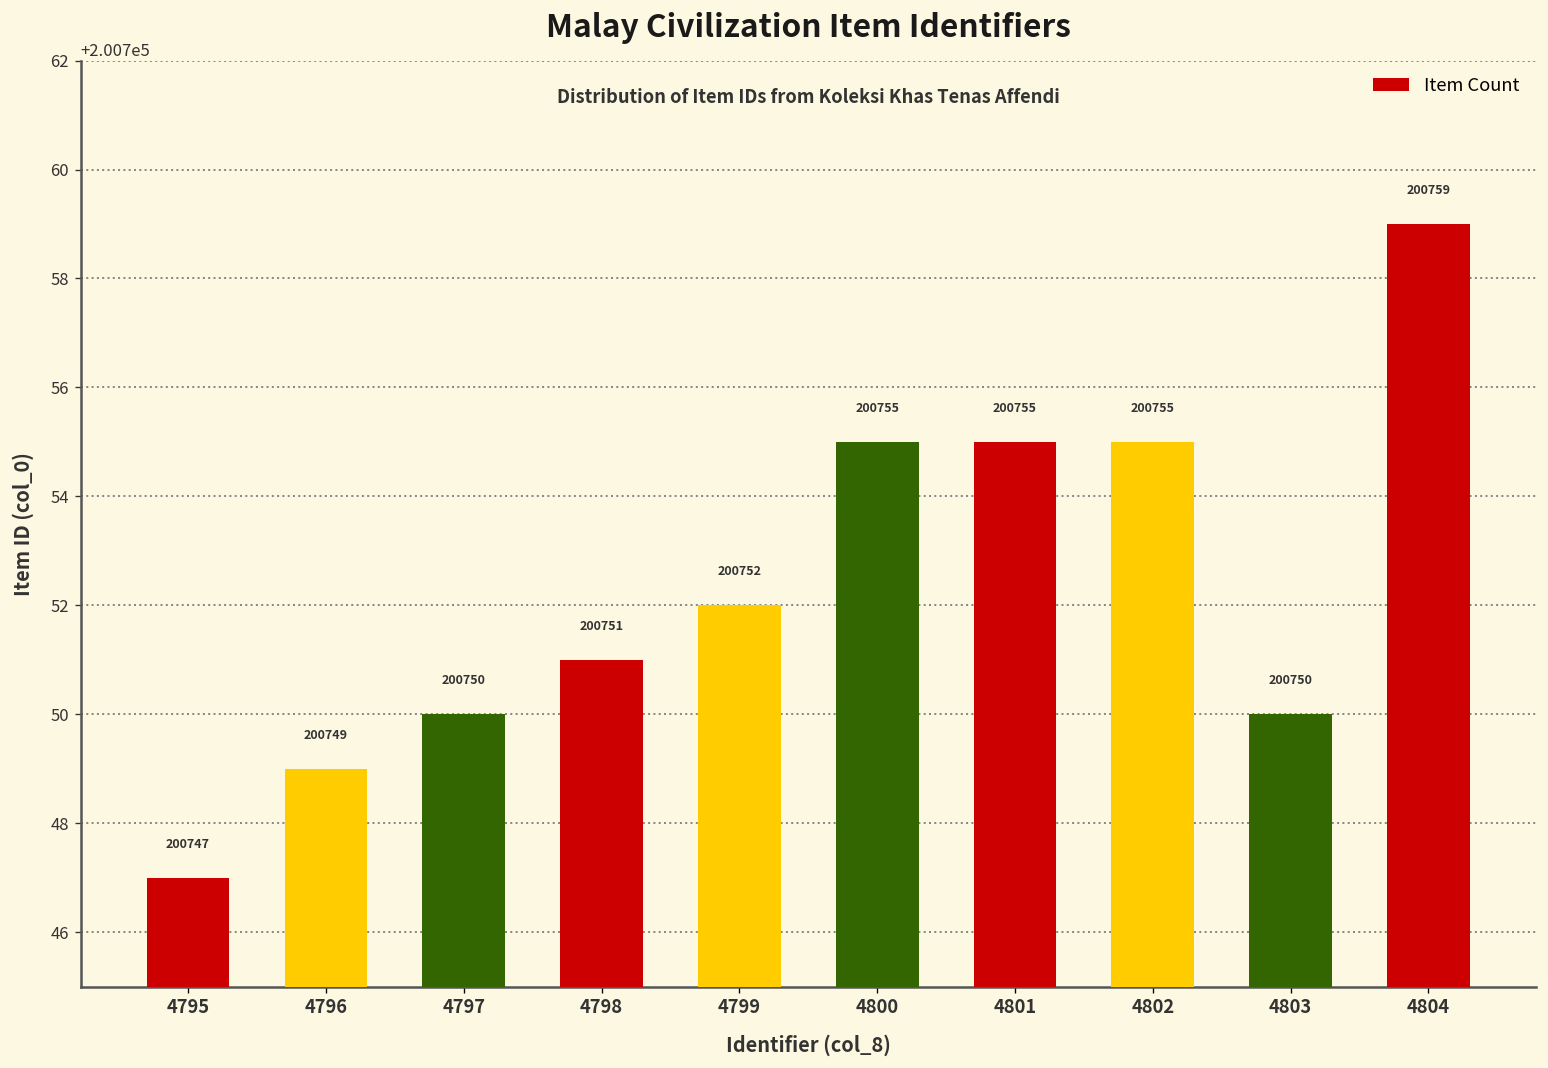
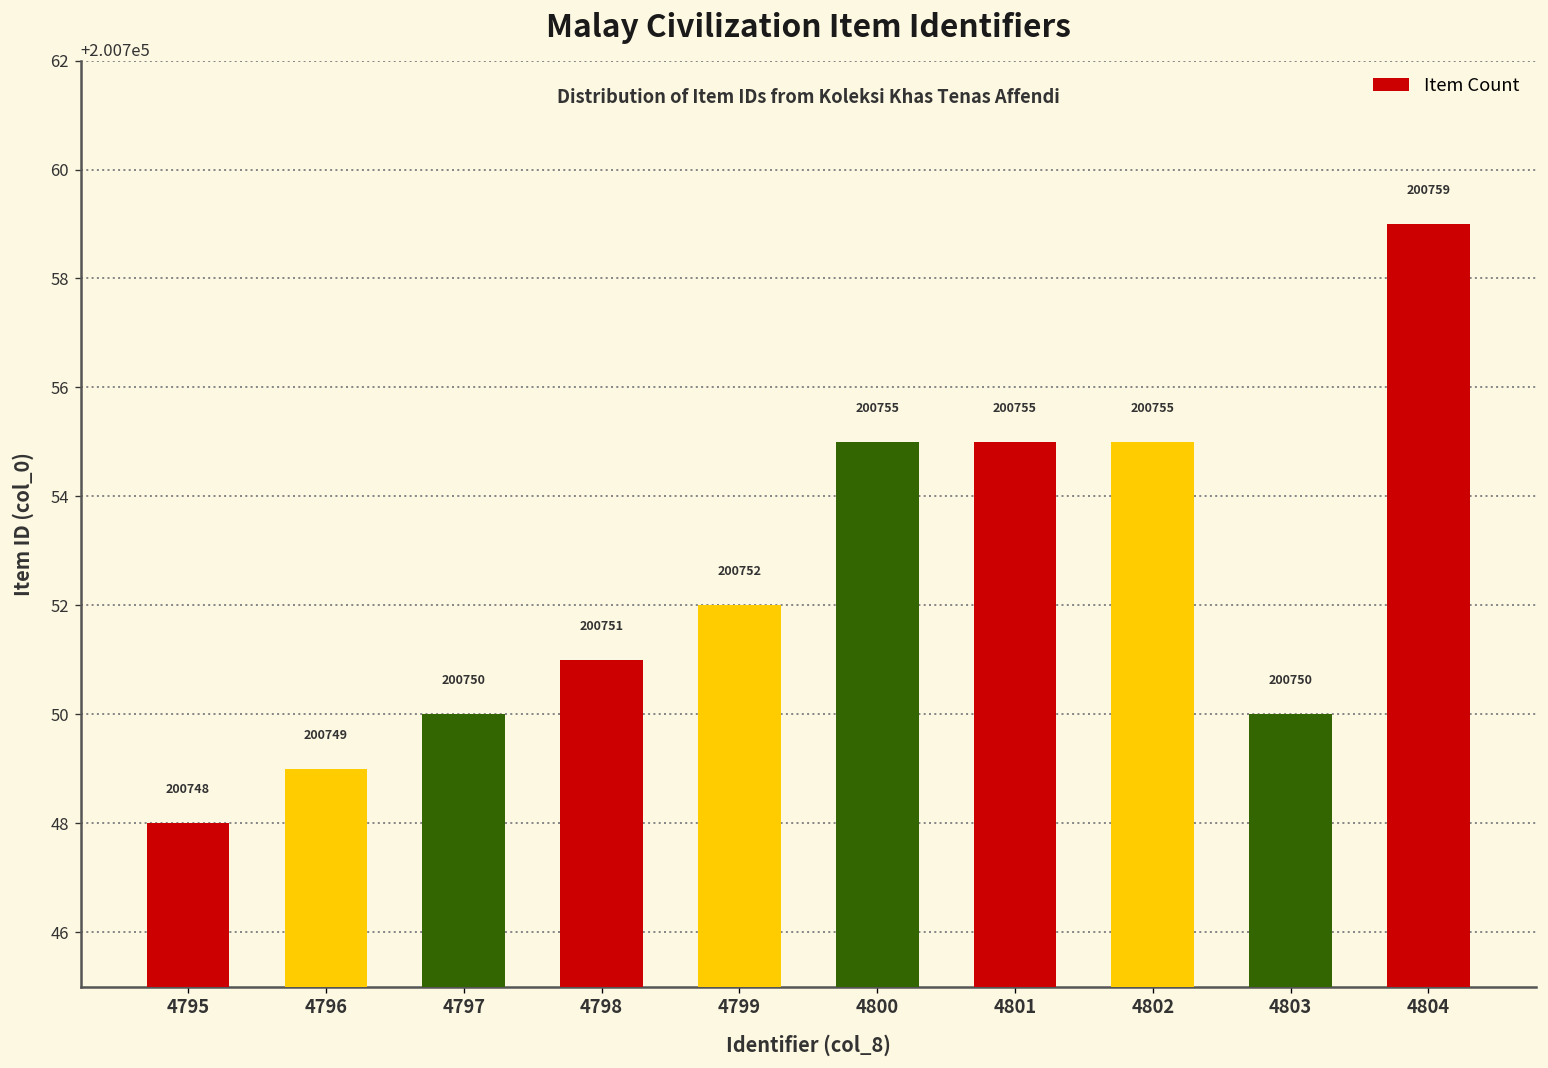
4795: 200747 -> 200748
